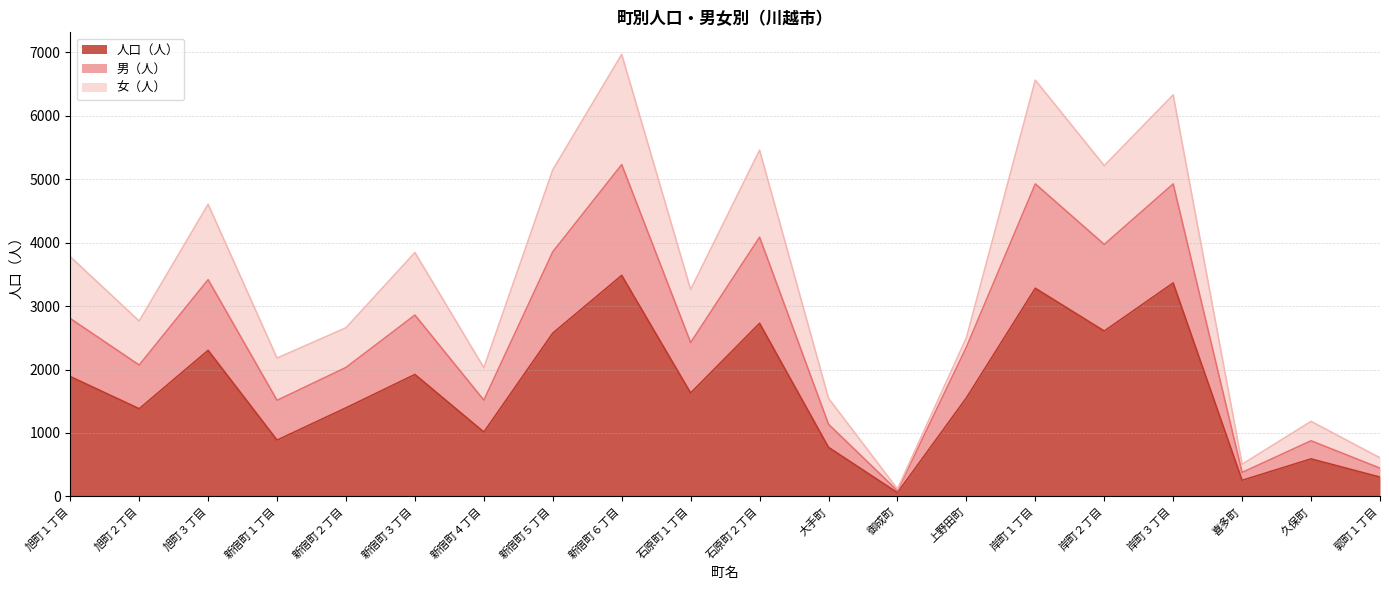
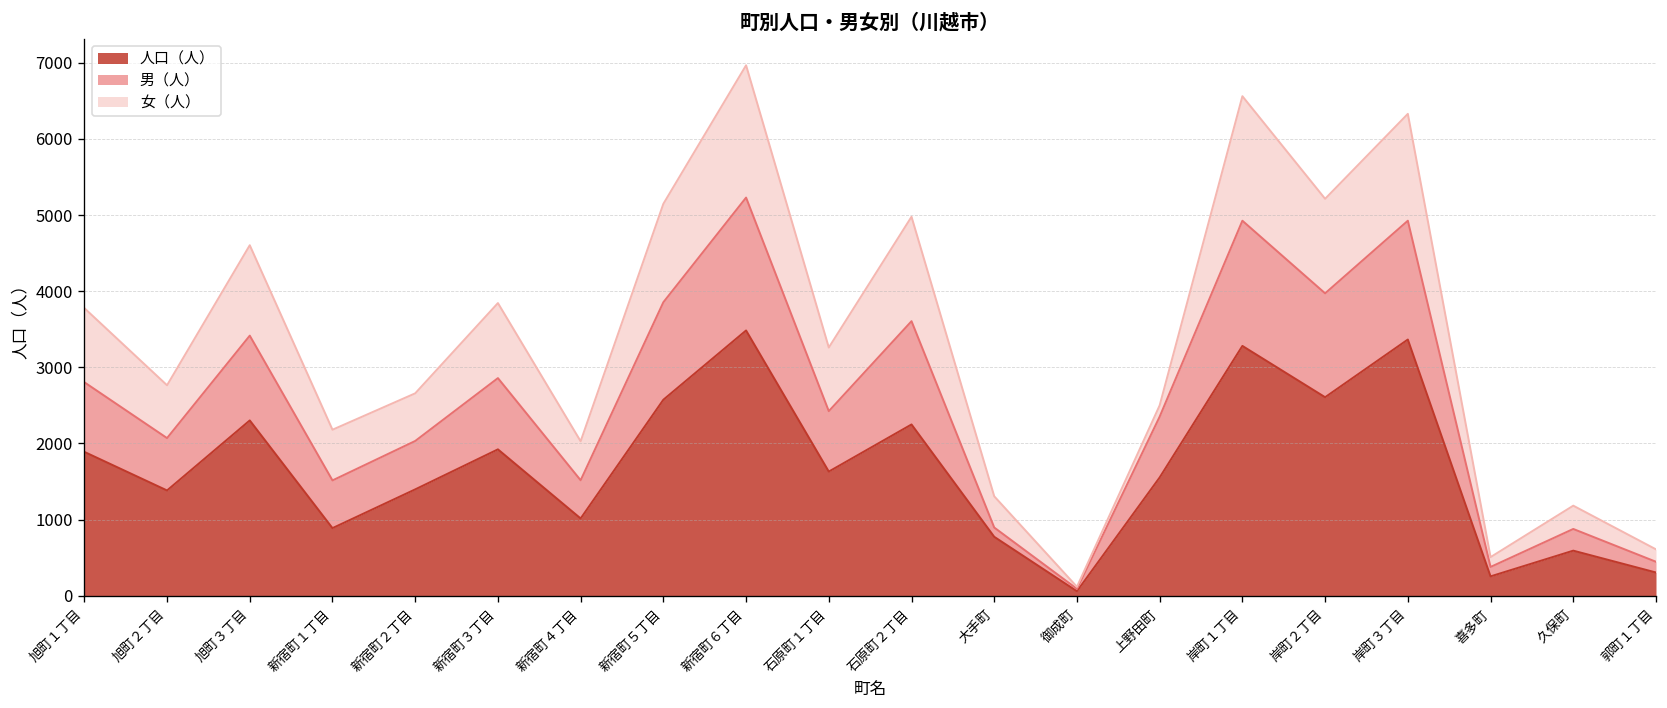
人口（人）, 石原町２丁目: 2700 -> 2200
男（人）, 大手町: 400 -> 100
